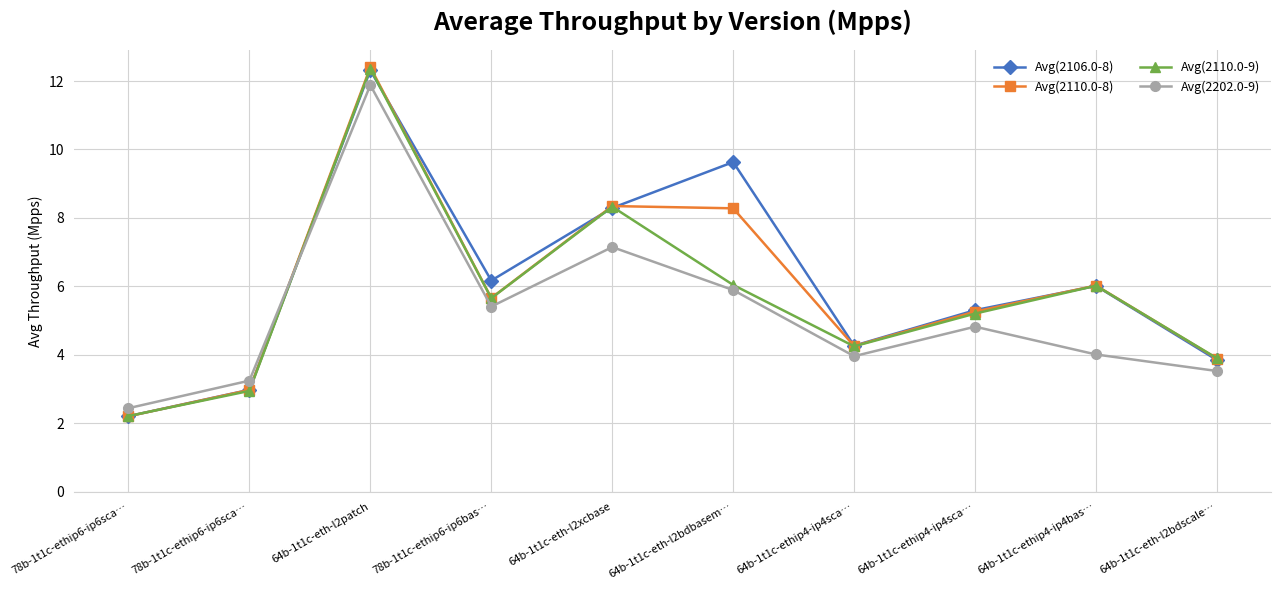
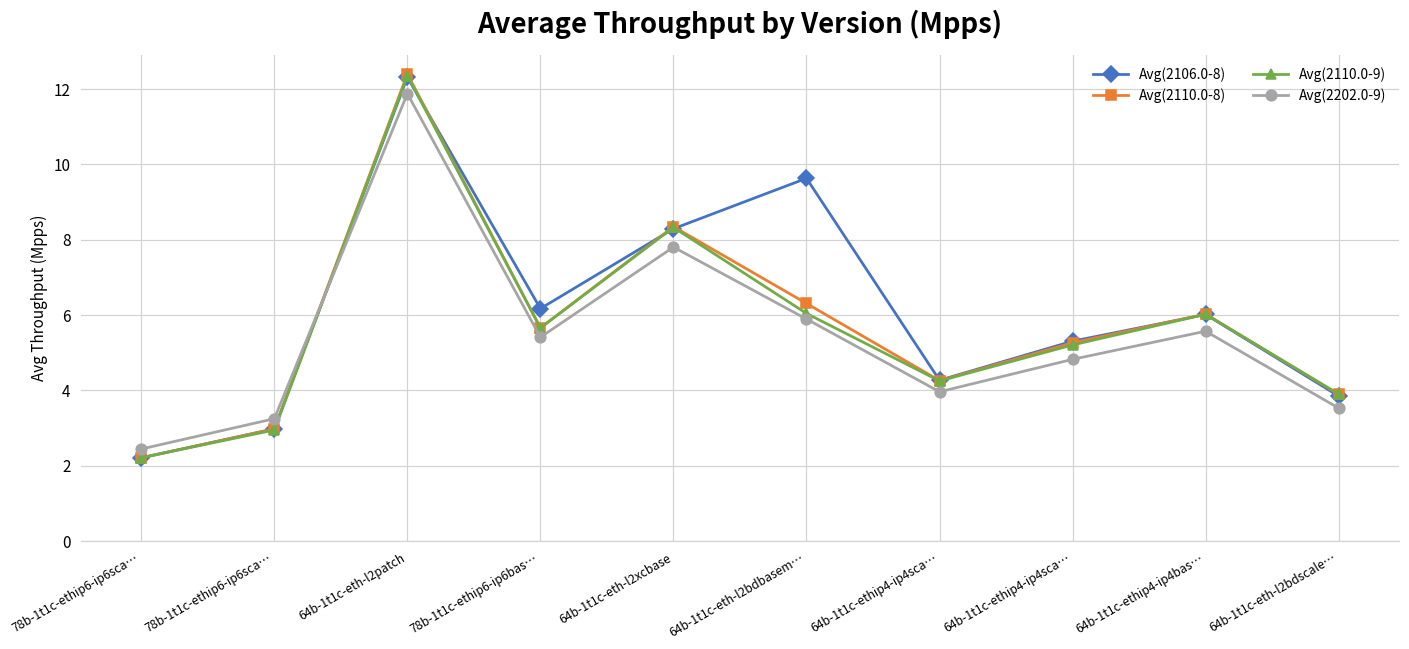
Avg(2202.0-9), 64b-1t1c-eth-l2xcbase: 7.2 -> 7.8
Avg(2110.0-8), 64b-1t1c-eth-l2bdbasem…: 8.3 -> 6.3
Avg(2202.0-9), 64b-1t1c-ethip4-ip4bas…: 4.0 -> 5.6
